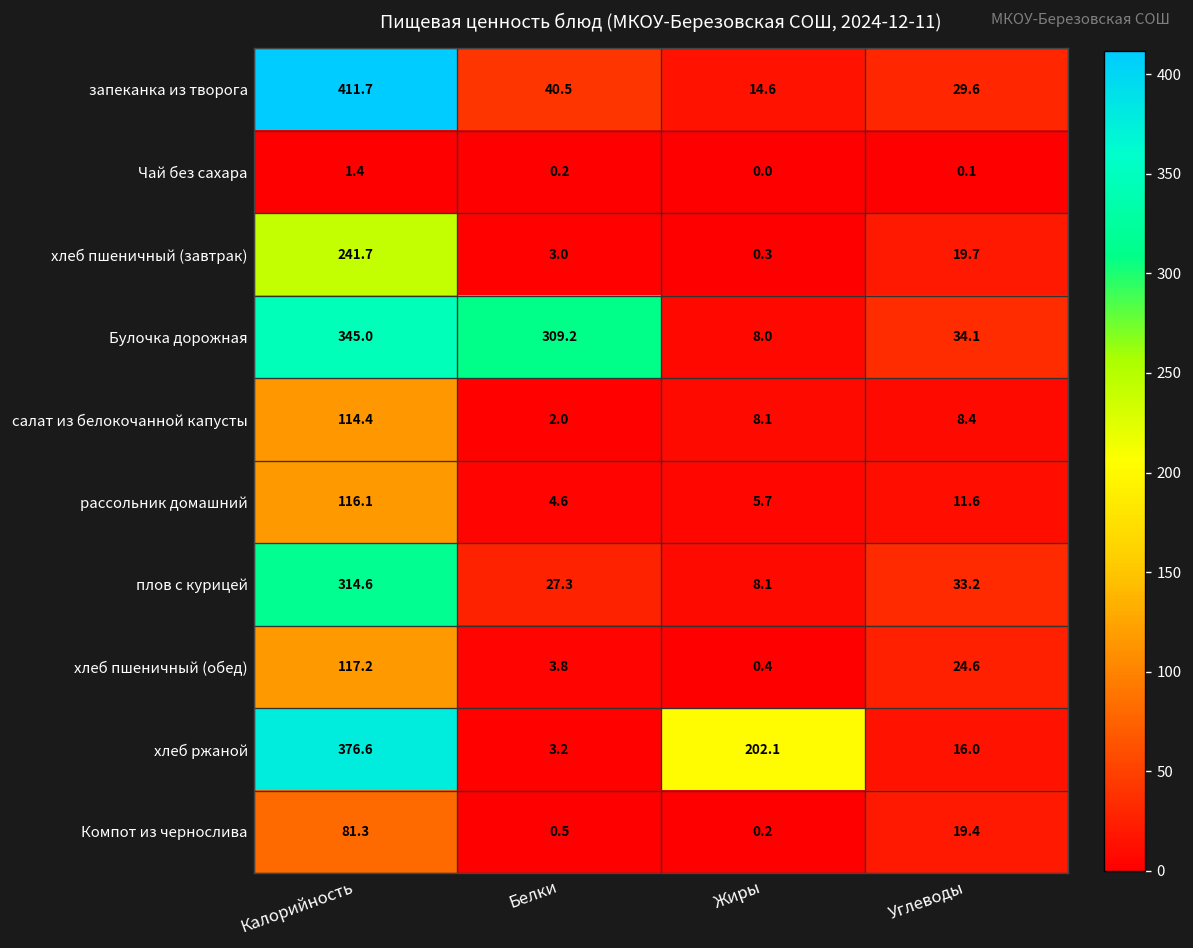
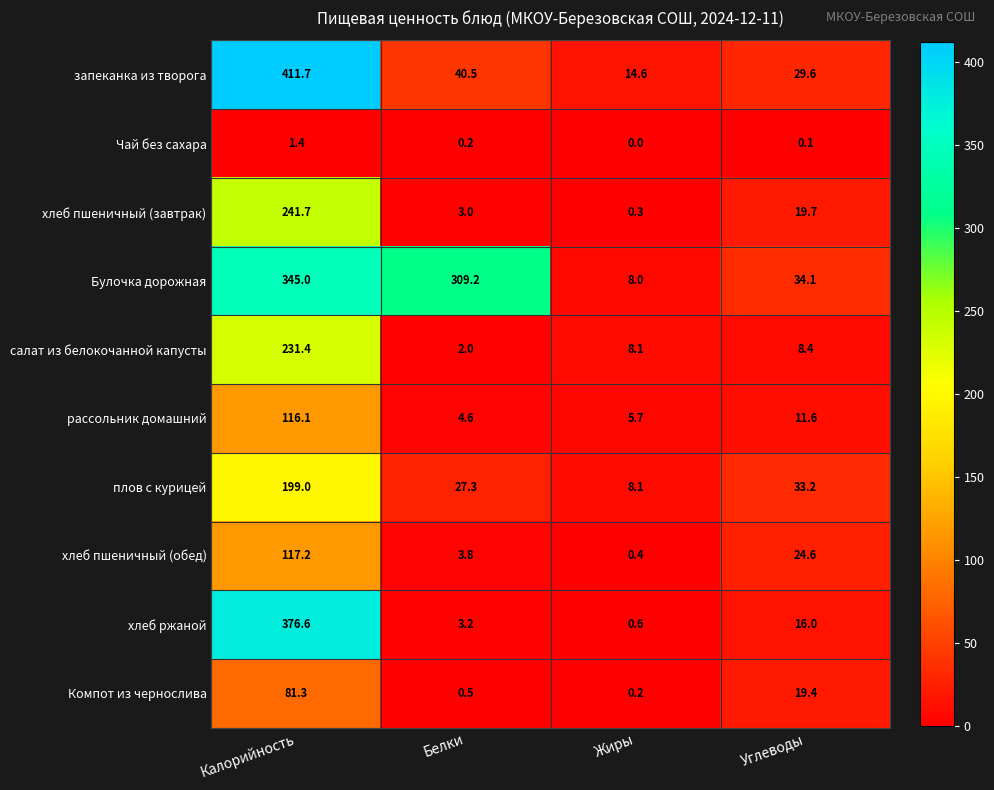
салат из белокочанной капусты, Калорийность: 114.4 -> 231.4
плов с курицей, Калорийность: 314.6 -> 199.0
хлеб ржаной, Жиры: 202.1 -> 0.6
